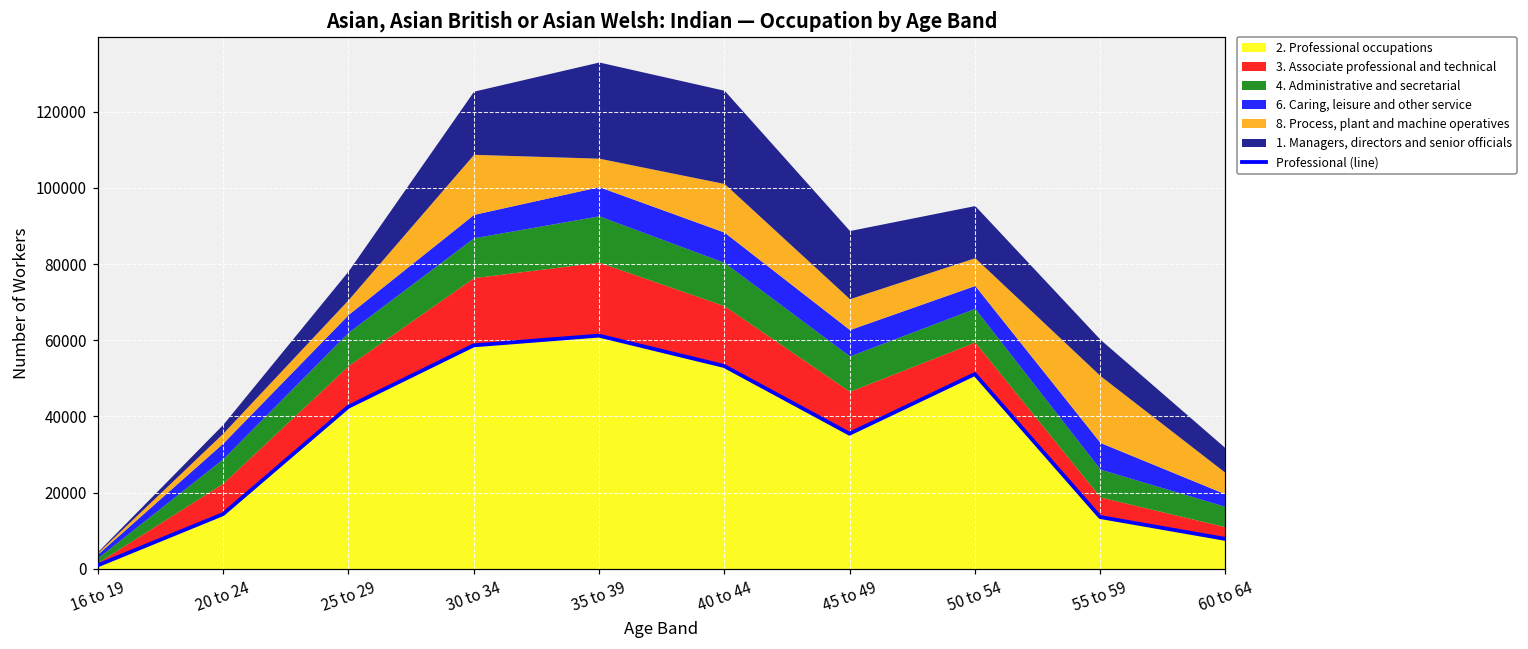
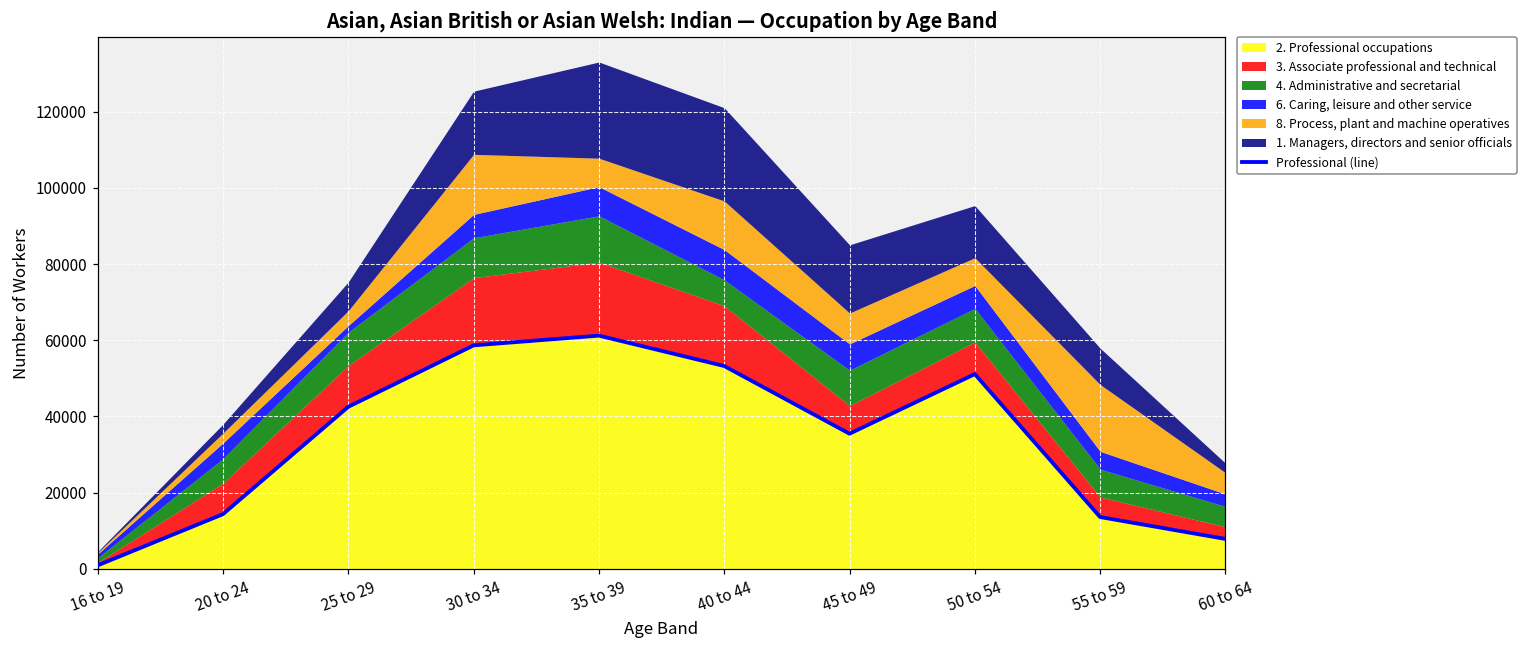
6. Caring, leisure and other service, 25 to 29: 5000 -> 2000
4. Administrative and secretarial, 40 to 44: 11000 -> 7000
3. Associate professional and technical, 45 to 49: 11000 -> 7000
6. Caring, leisure and other service, 55 to 59: 7000 -> 5000
1. Managers, directors and senior officials, 60 to 64: 6000 -> 2000
